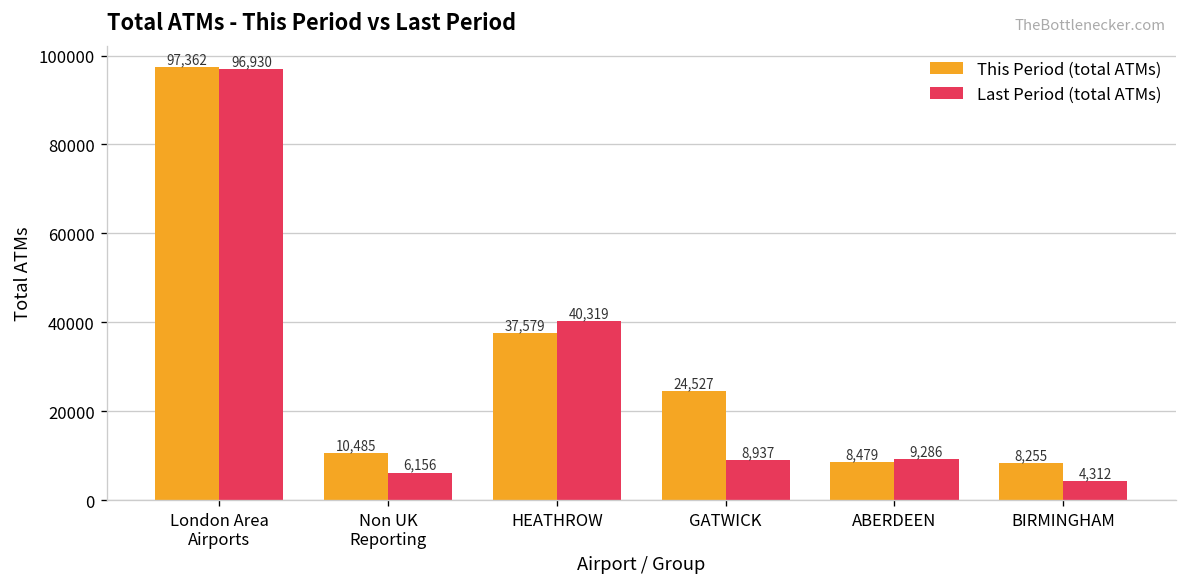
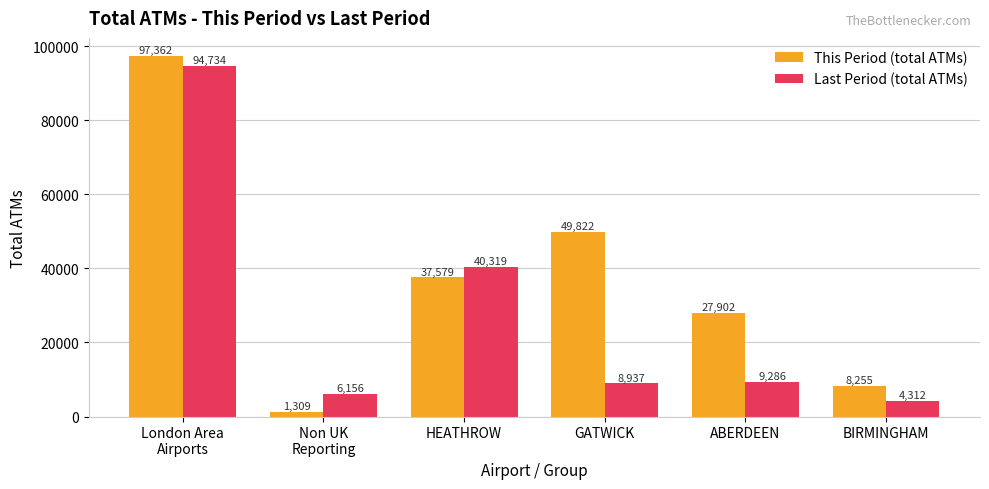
Last Period (total ATMs), London Area Airports: 96,930 -> 94,734
This Period (total ATMs), Non UK Reporting: 10,485 -> 1,309
This Period (total ATMs), GATWICK: 24,527 -> 49,822
This Period (total ATMs), ABERDEEN: 8,479 -> 27,902
